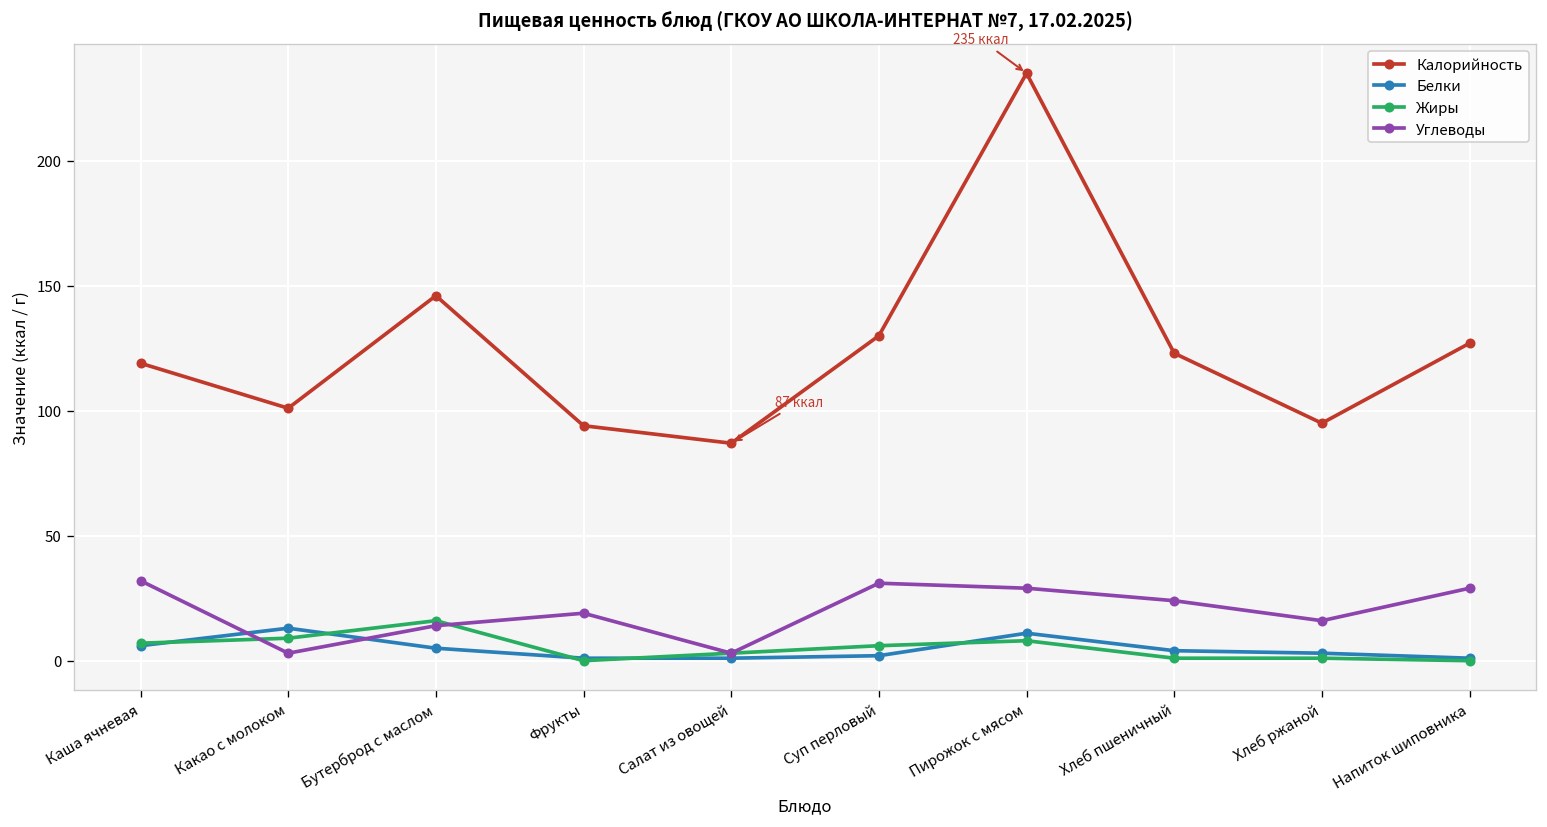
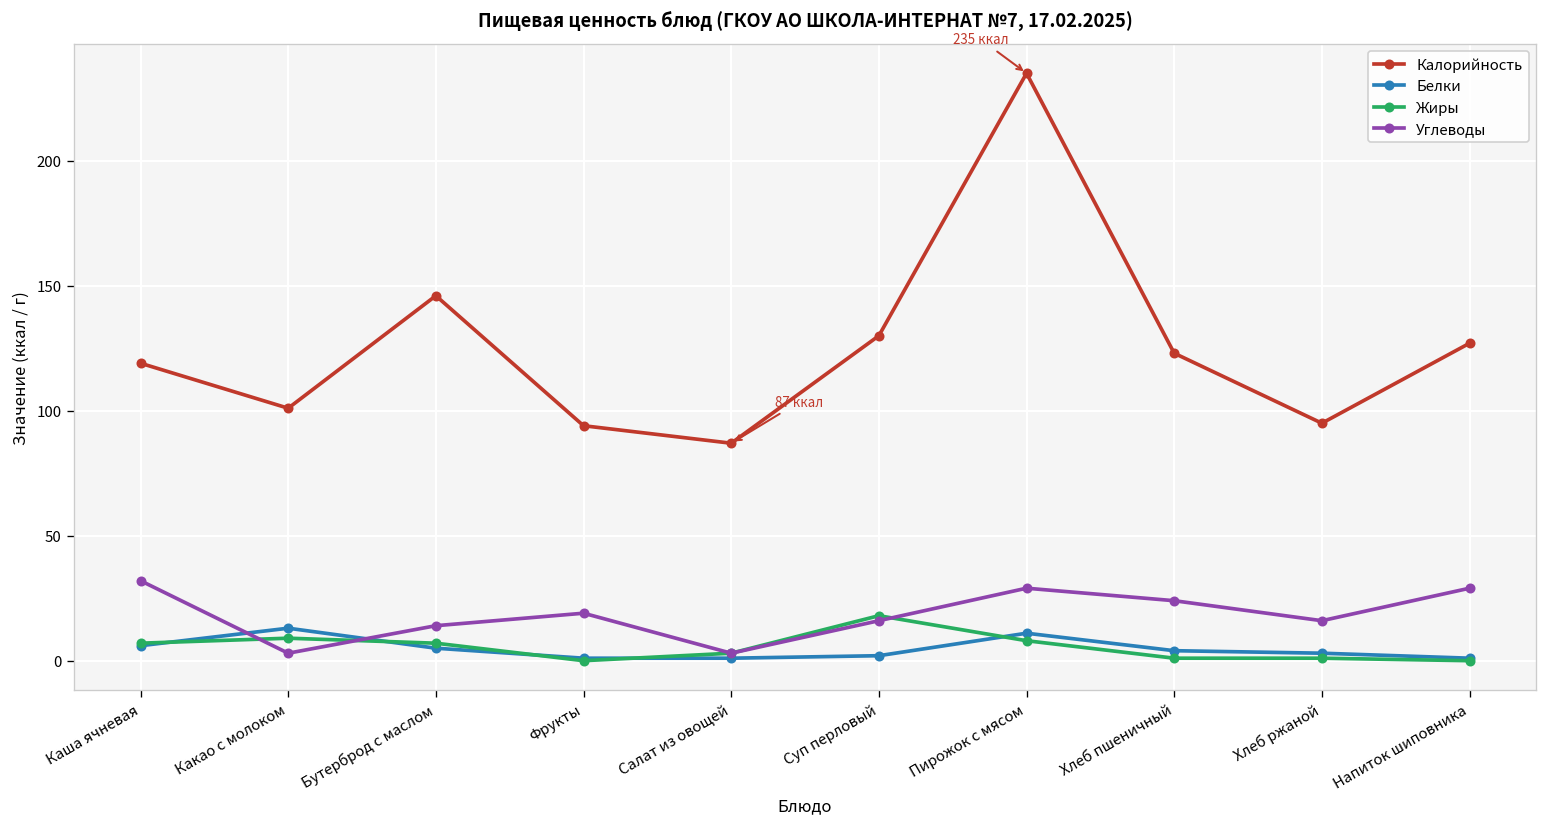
Жиры, Бутерброд с маслом: 16 -> 7
Жиры, Суп перловый: 6 -> 18
Углеводы, Суп перловый: 31 -> 16
